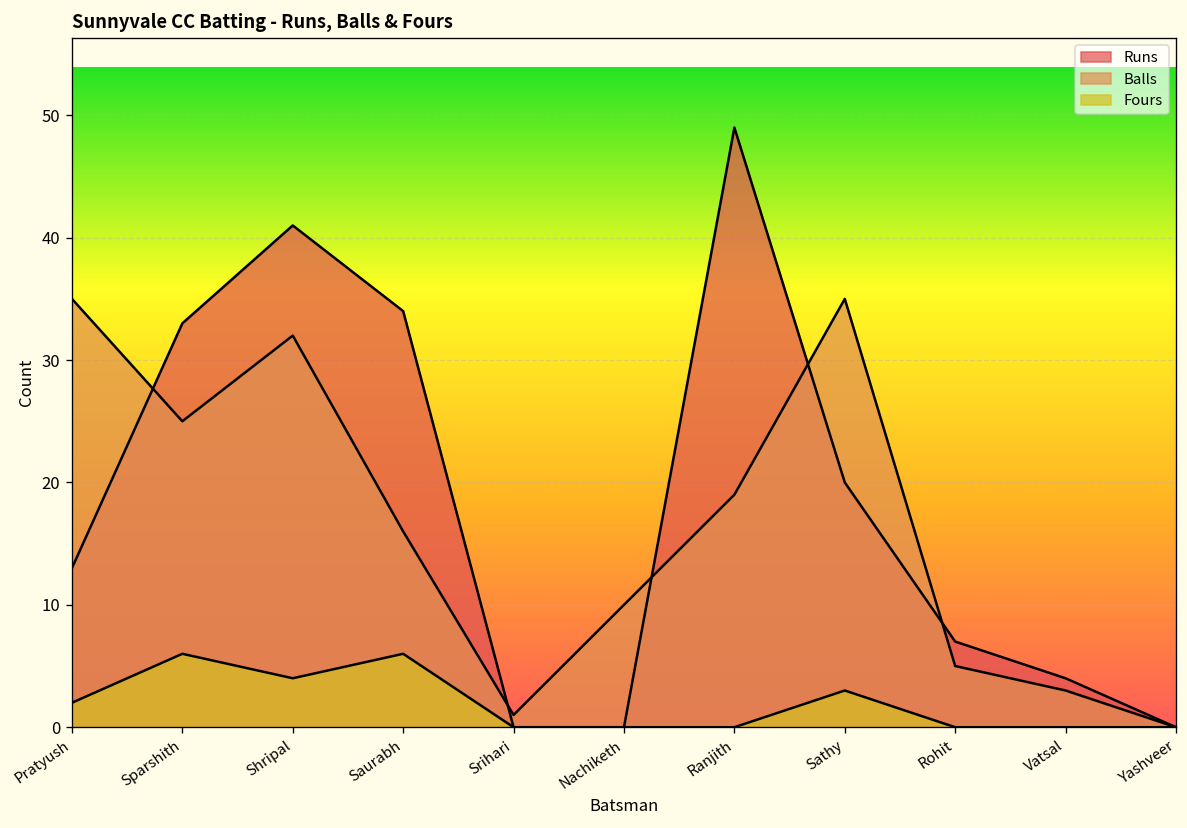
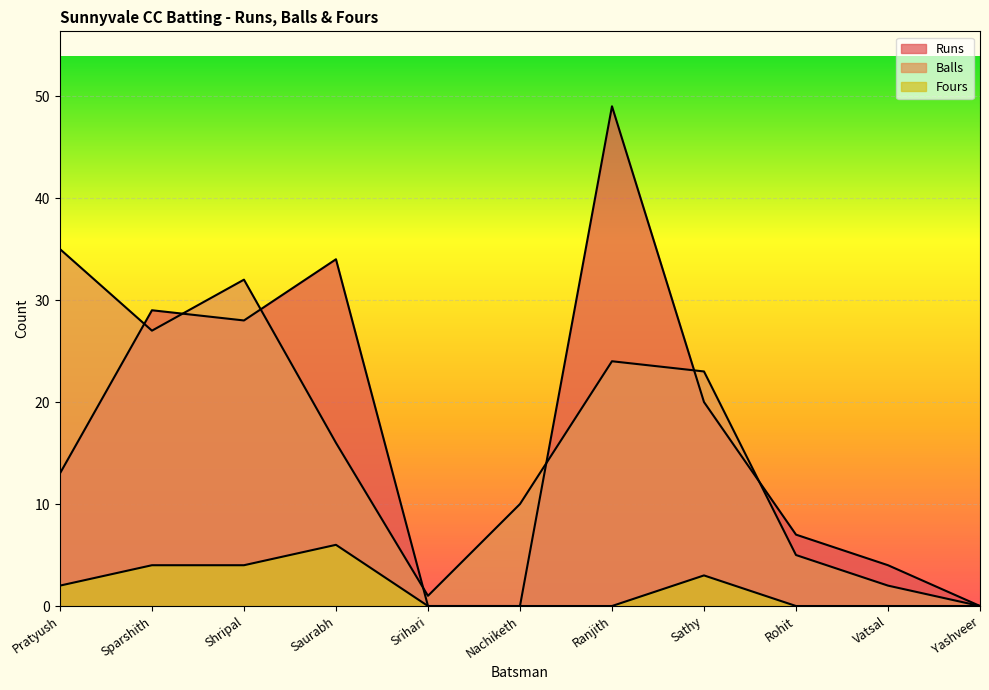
Runs, Sparshith: 33 -> 29
Balls, Sparshith: 25 -> 27
Fours, Sparshith: 6 -> 4
Runs, Shripal: 41 -> 28
Balls, Ranjith: 19 -> 24
Balls, Sathy: 35 -> 23
Balls, Vatsal: 3 -> 2
